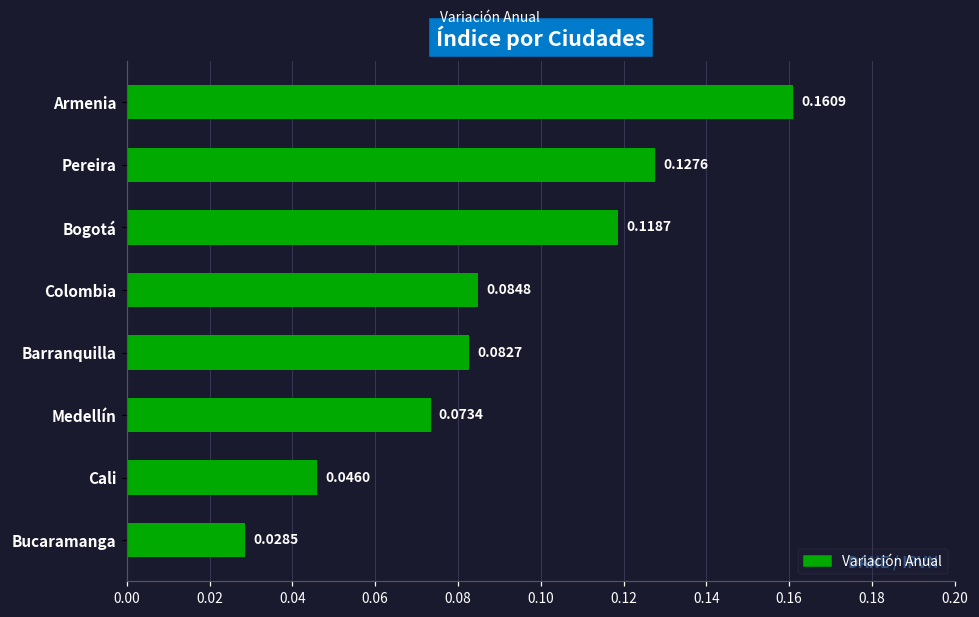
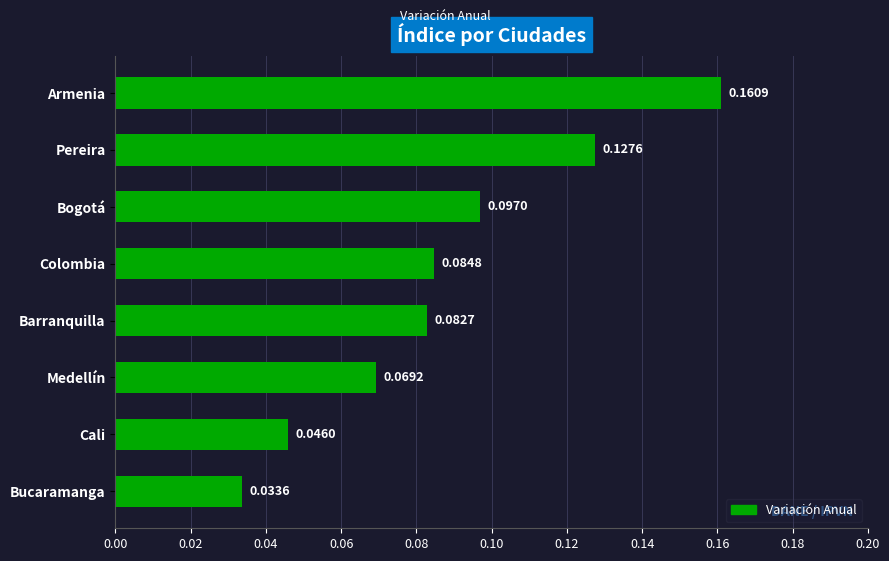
Bogotá: 0.1187 -> 0.0970
Medellín: 0.0734 -> 0.0692
Bucaramanga: 0.0285 -> 0.0336
